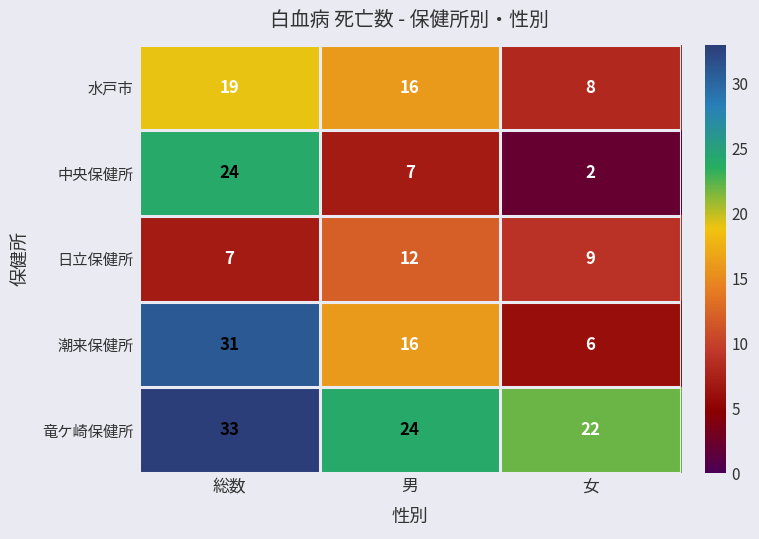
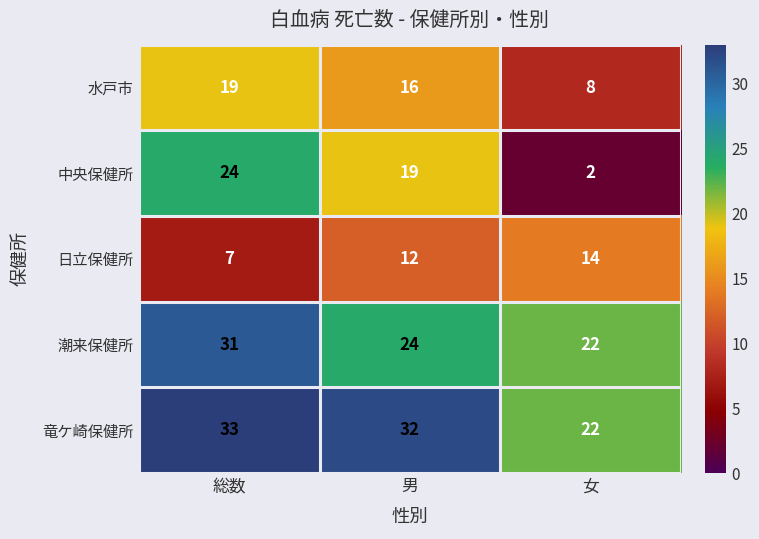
中央保健所, 男: 7 -> 19
日立保健所, 女: 9 -> 14
潮来保健所, 男: 16 -> 24
潮来保健所, 女: 6 -> 22
竜ケ崎保健所, 男: 24 -> 32
